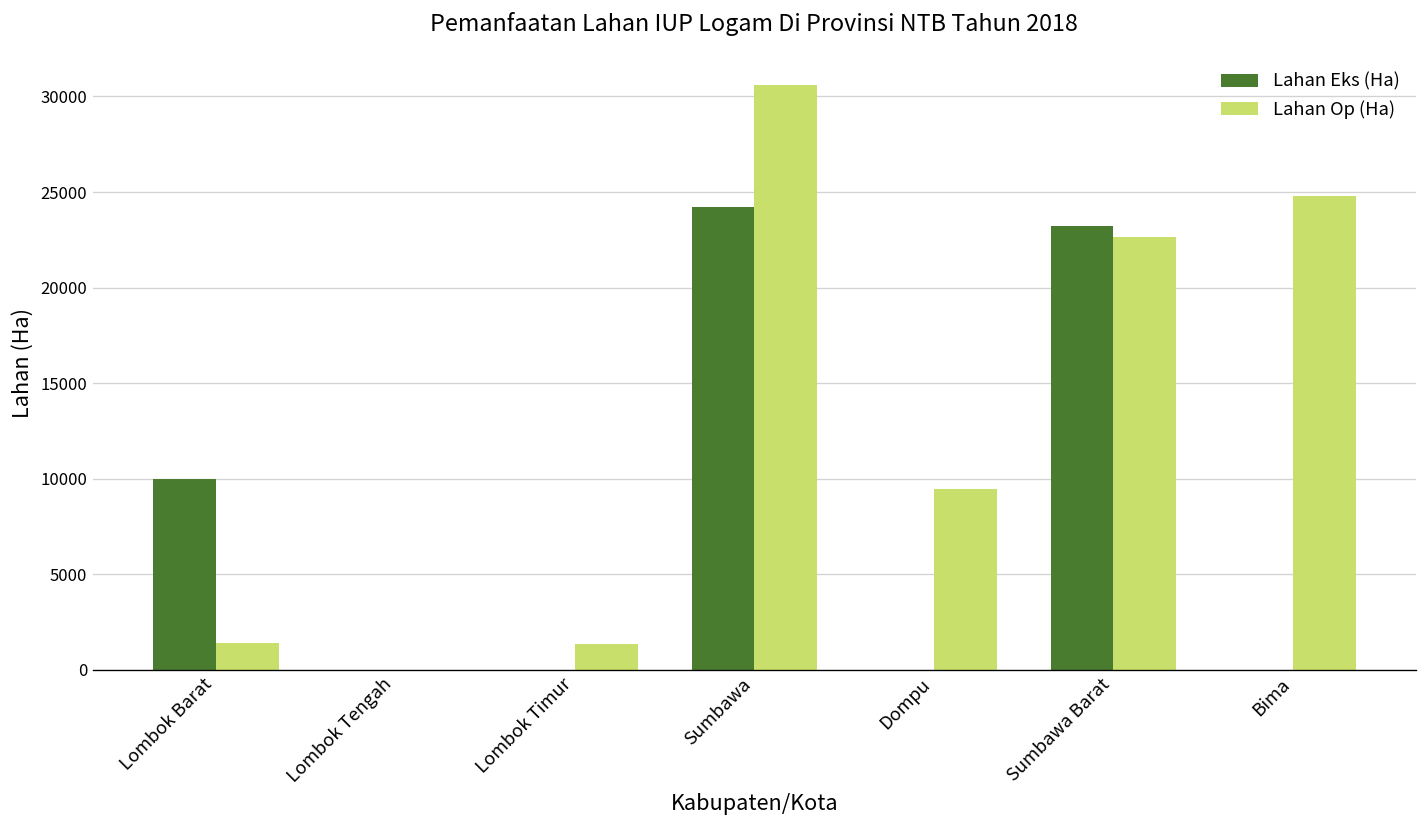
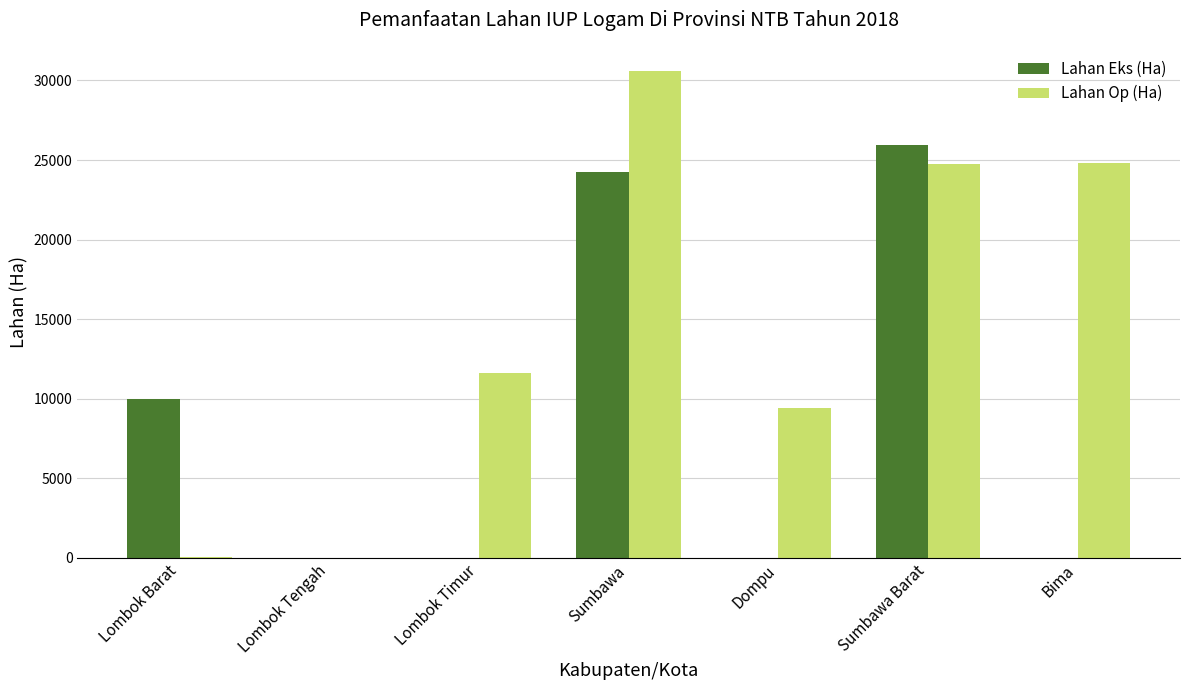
Lahan Op (Ha), Lombok Barat: 1400 -> 100
Lahan Op (Ha), Lombok Timur: 1300 -> 11600
Lahan Eks (Ha), Sumbawa Barat: 23200 -> 25900
Lahan Op (Ha), Sumbawa Barat: 22600 -> 24700
